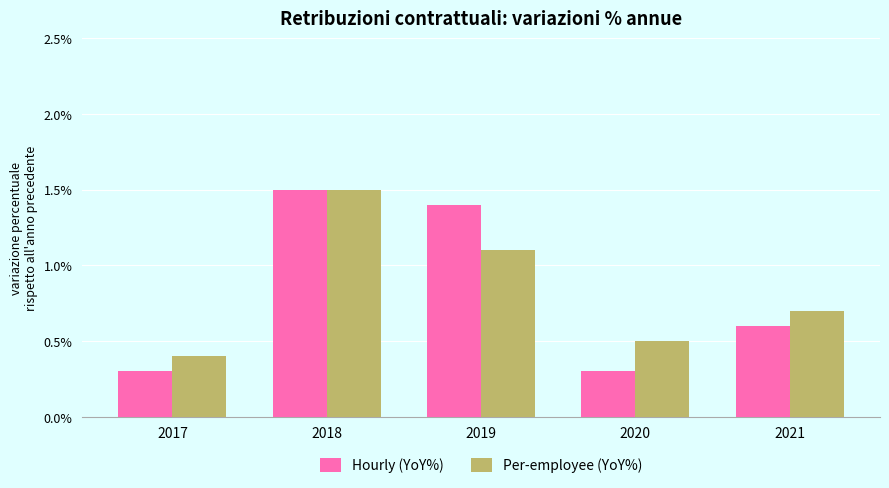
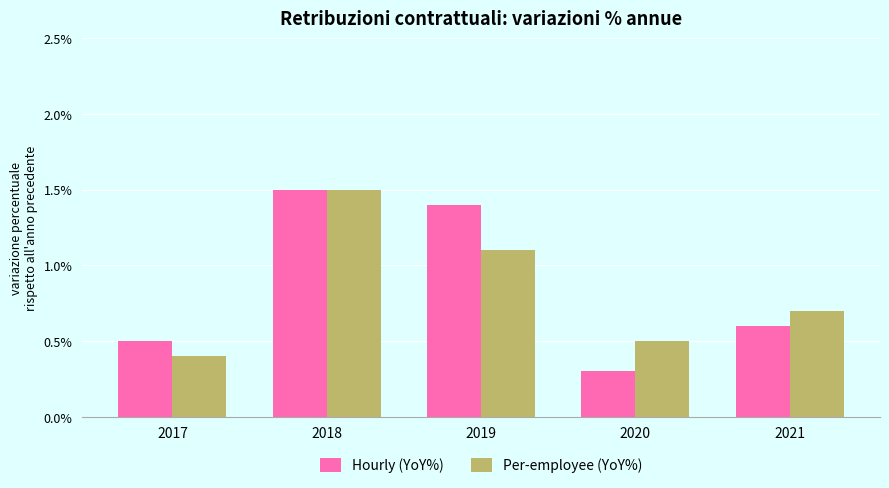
Hourly (YoY%), 2017: 0.3% -> 0.5%
